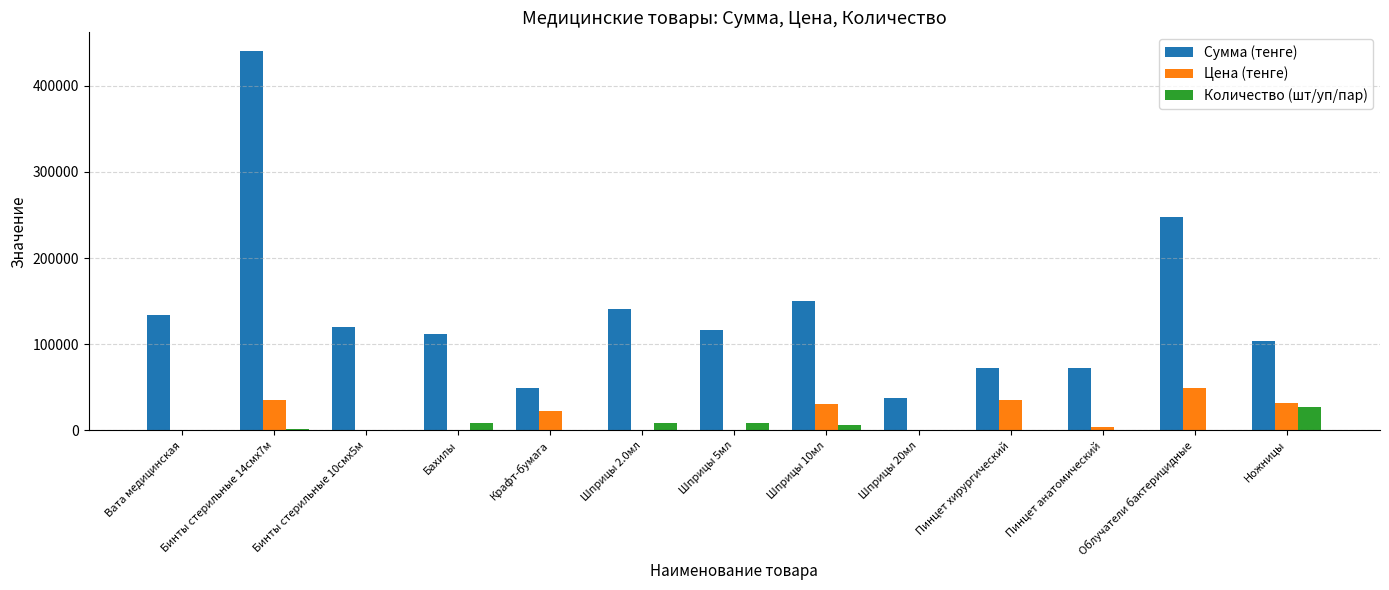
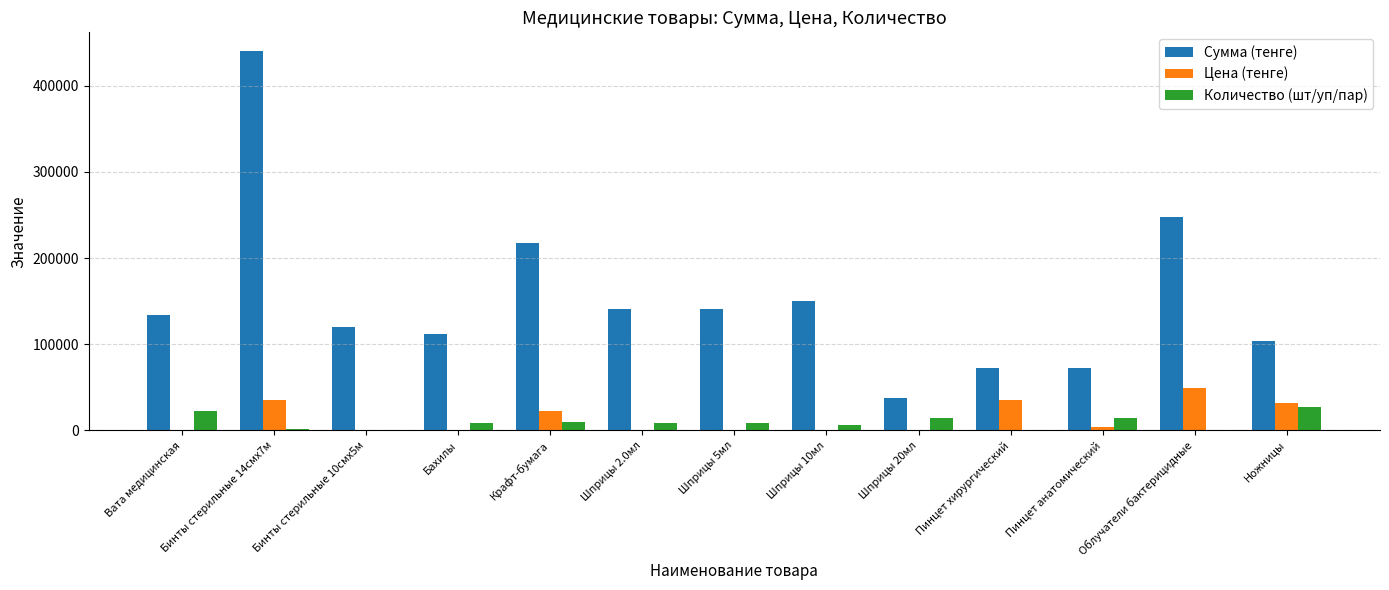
Количество (шт/уп/пар), Вата медицинская: 0 -> 20000
Сумма (тенге), Крафт-бумага: 50000 -> 220000
Количество (шт/уп/пар), Крафт-бумага: 0 -> 10000
Сумма (тенге), Шприцы 5мл: 120000 -> 140000
Цена (тенге), Шприцы 10мл: 30000 -> 0
Количество (шт/уп/пар), Шприцы 20мл: 0 -> 10000
Количество (шт/уп/пар), Пинцет анатомический: 0 -> 10000
